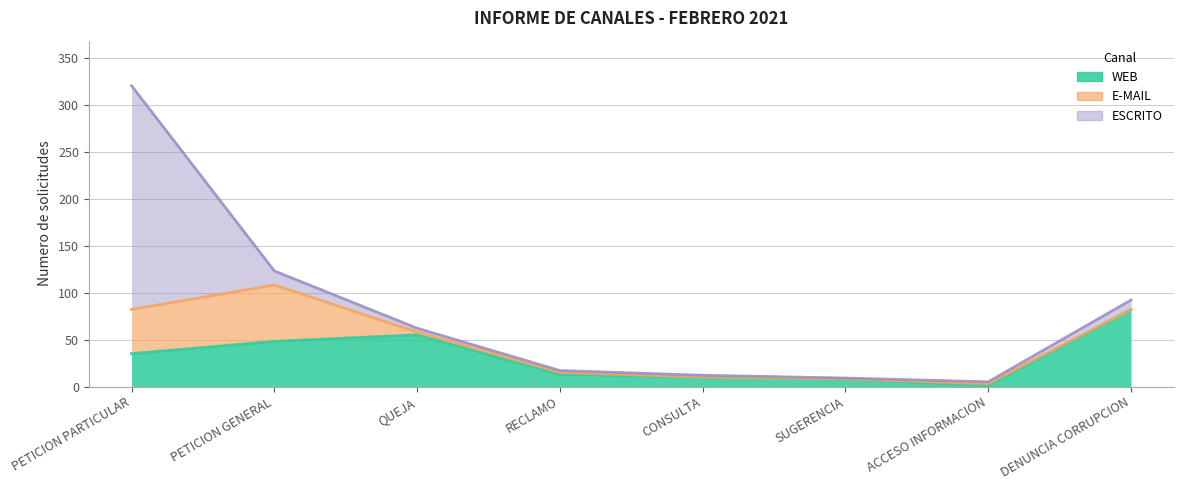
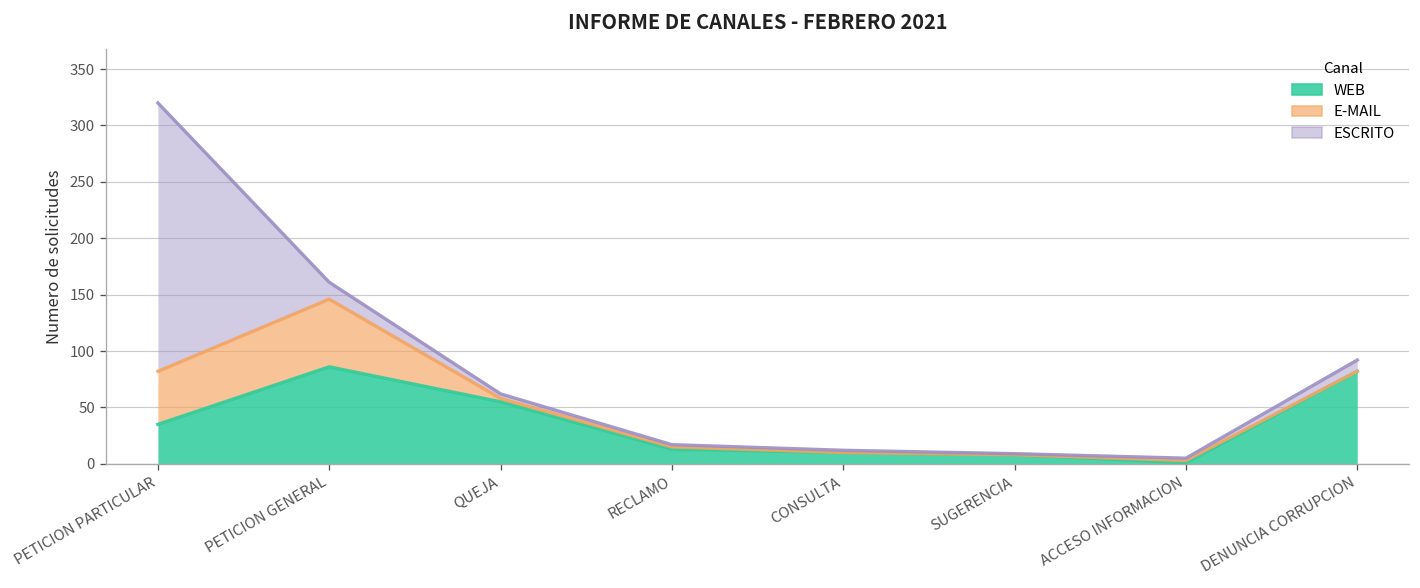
WEB, PETICION GENERAL: 50 -> 90
